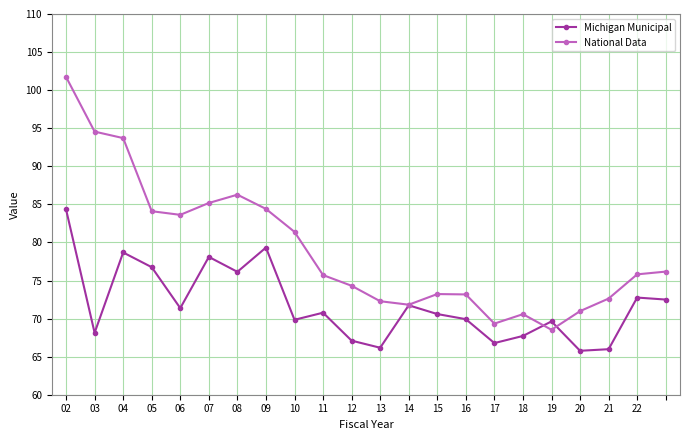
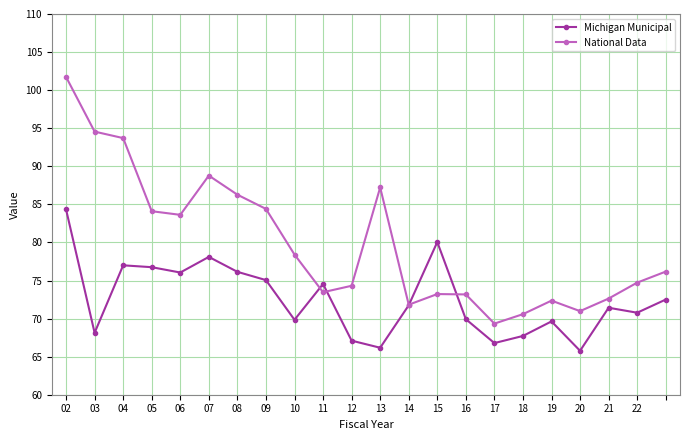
Michigan Municipal, 04: 79 -> 77
Michigan Municipal, 06: 71 -> 76
National Data, 07: 85 -> 89
Michigan Municipal, 09: 79 -> 75
National Data, 10: 81 -> 78
Michigan Municipal, 11: 71 -> 75
National Data, 11: 76 -> 73
National Data, 13: 72 -> 87
Michigan Municipal, 15: 71 -> 80
National Data, 19: 69 -> 72
Michigan Municipal, 21: 66 -> 71
Michigan Municipal, 22: 73 -> 71
National Data, 22: 76 -> 75
